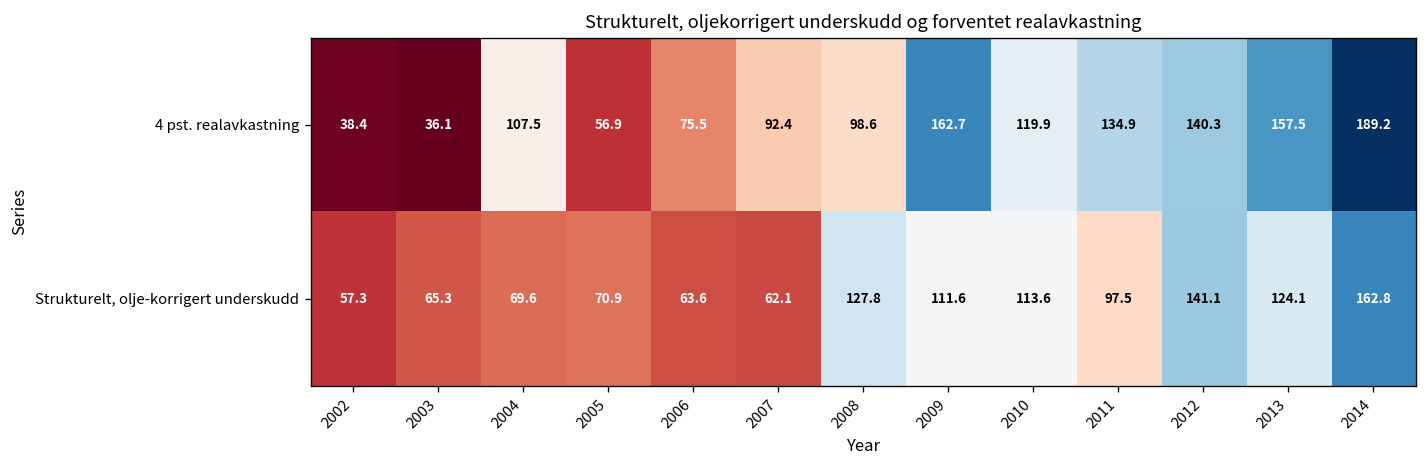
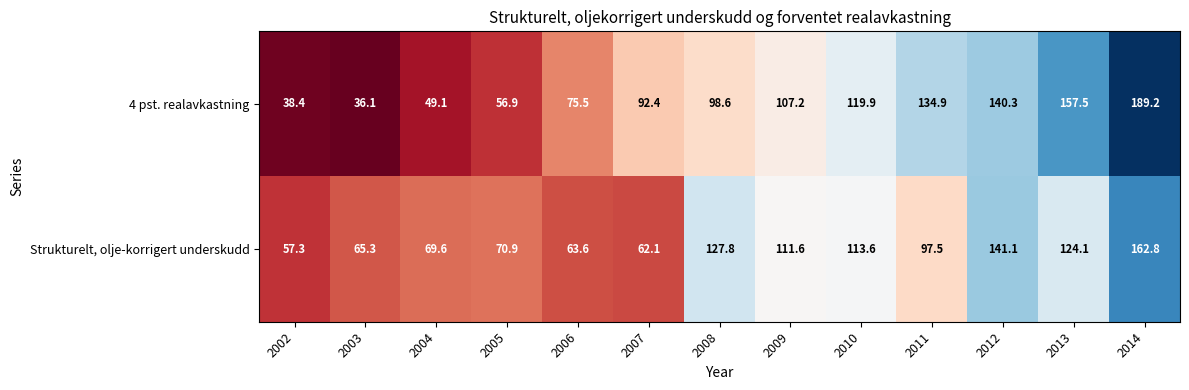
4 pst. realavkastning, 2004: 107.5 -> 49.1
4 pst. realavkastning, 2009: 162.7 -> 107.2
